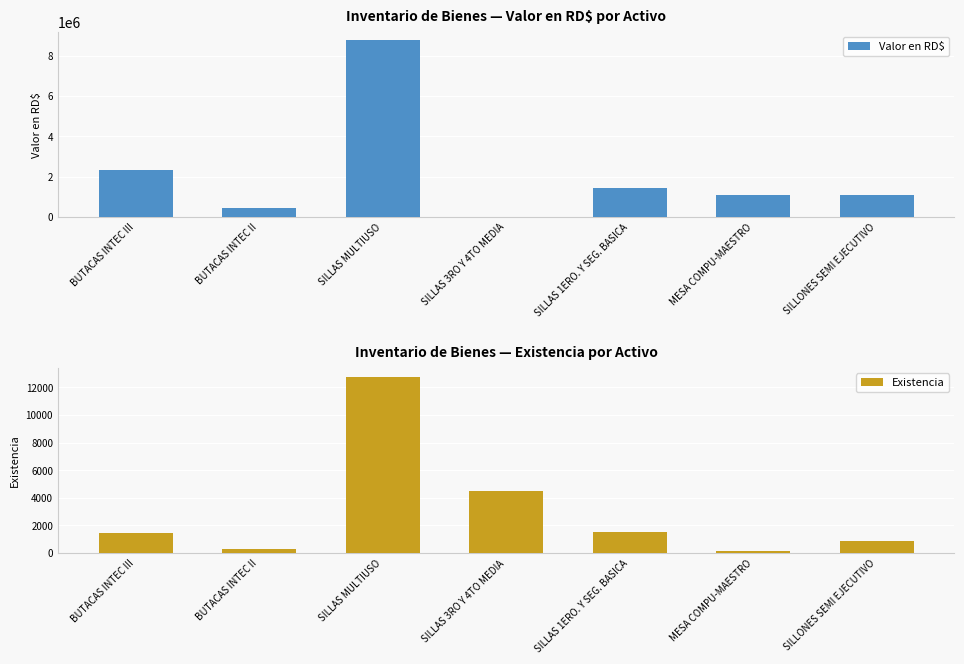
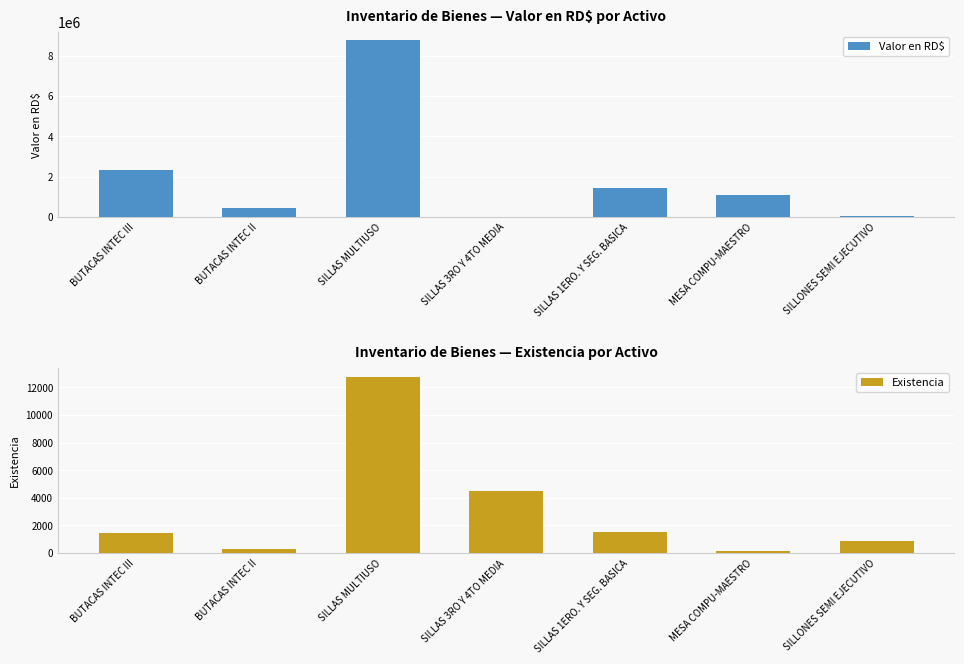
Inventario de Bienes — Valor en RD$ por Activo, SILLONES SEMI EJECUTIVO: 1100000 -> 100000
